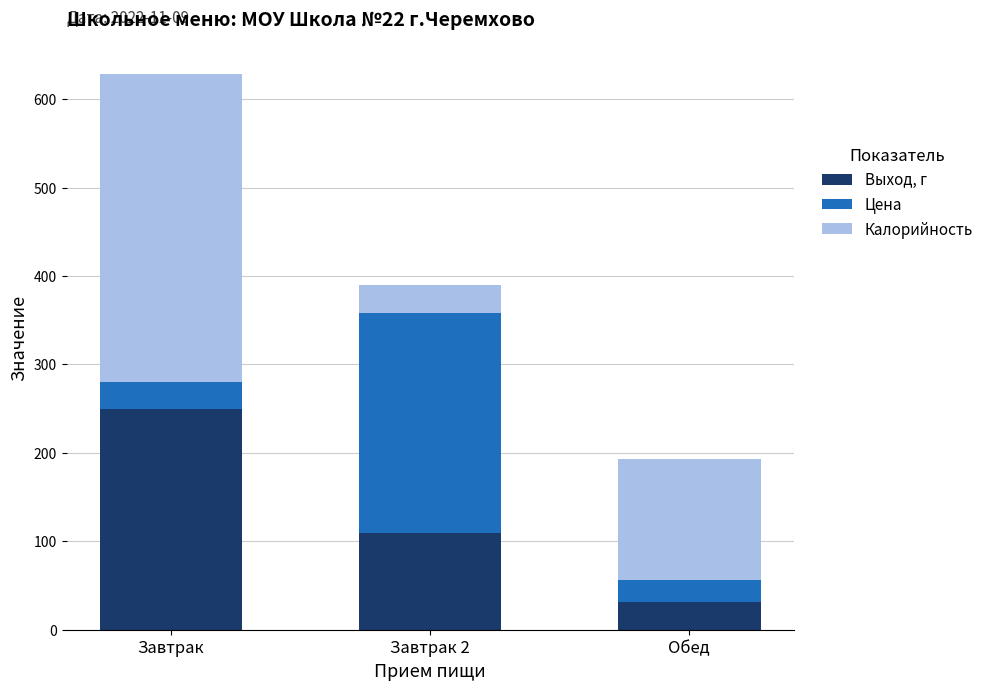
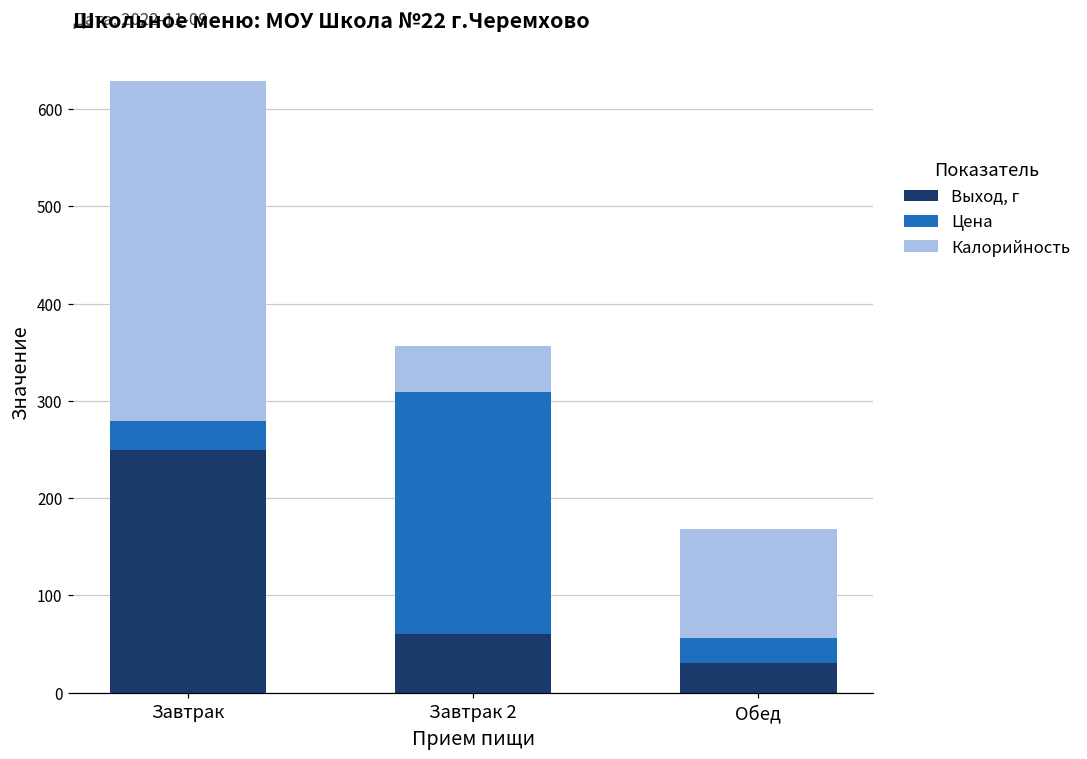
Выход, г, Завтрак 2: 110 -> 60
Калорийность, Завтрак 2: 30 -> 50
Калорийность, Обед: 140 -> 110
